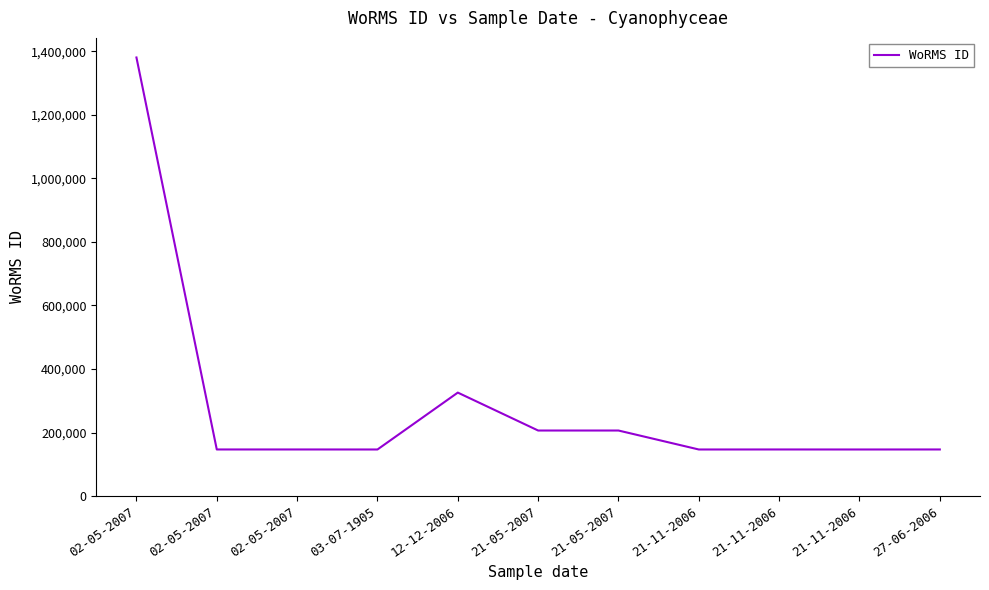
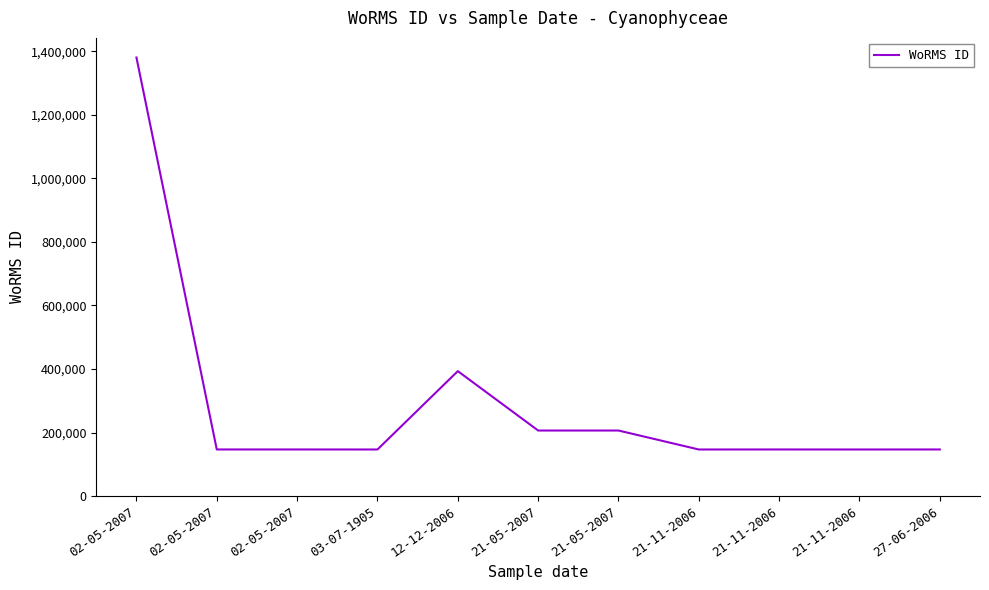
12-12-2006: 330,000 -> 390,000
